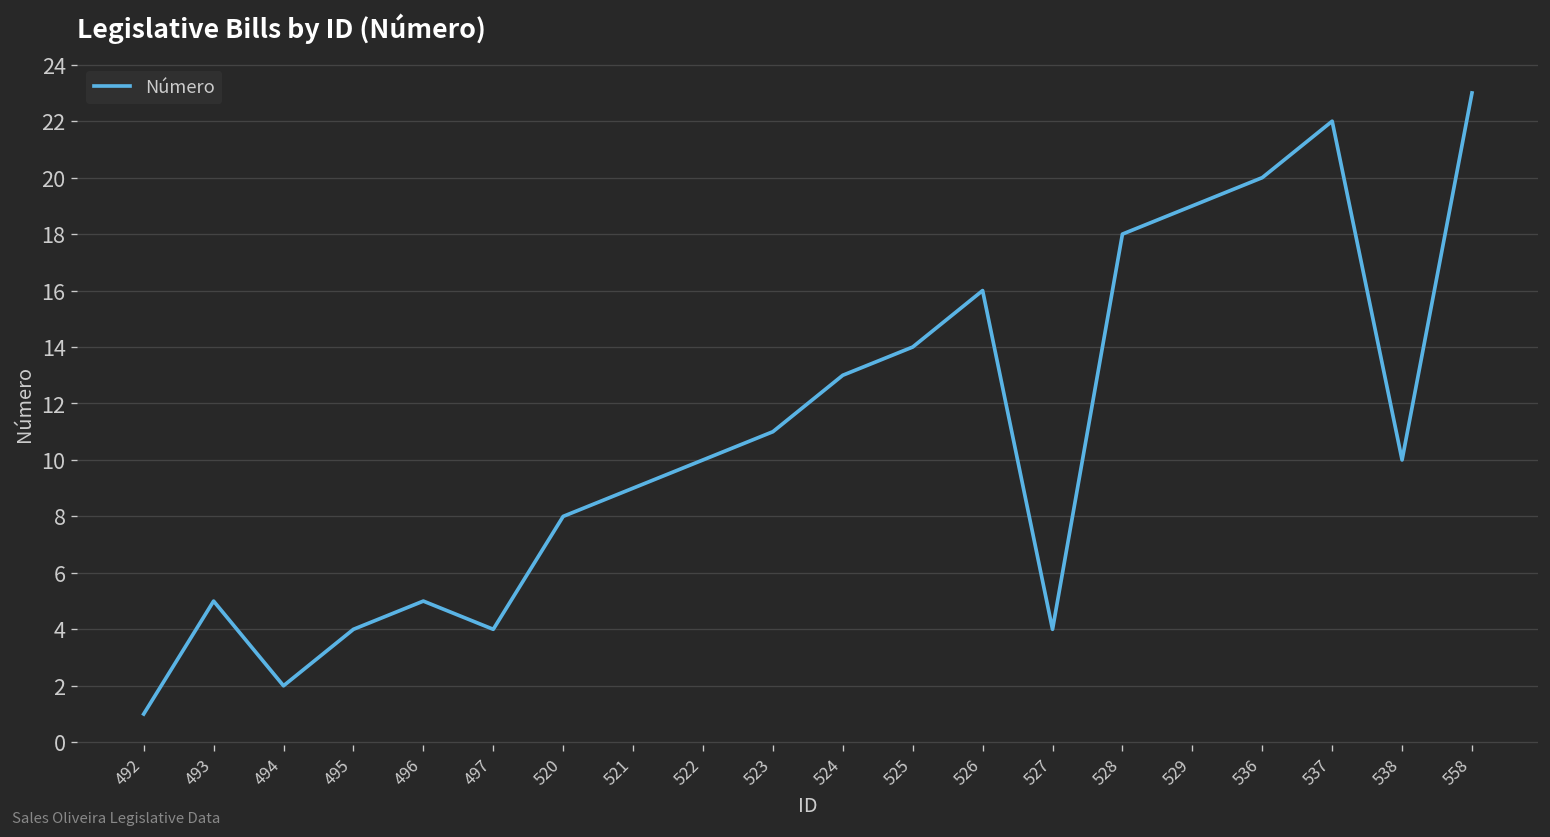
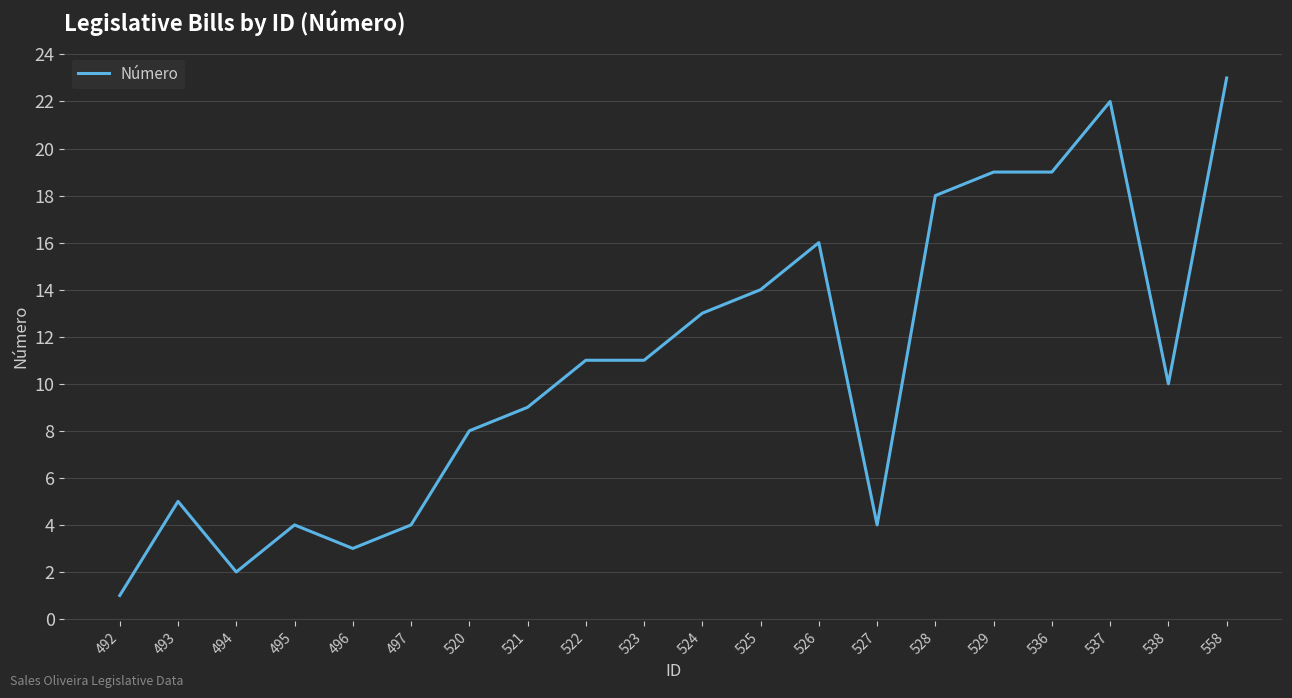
496: 5 -> 3
522: 10 -> 11
536: 20 -> 19
